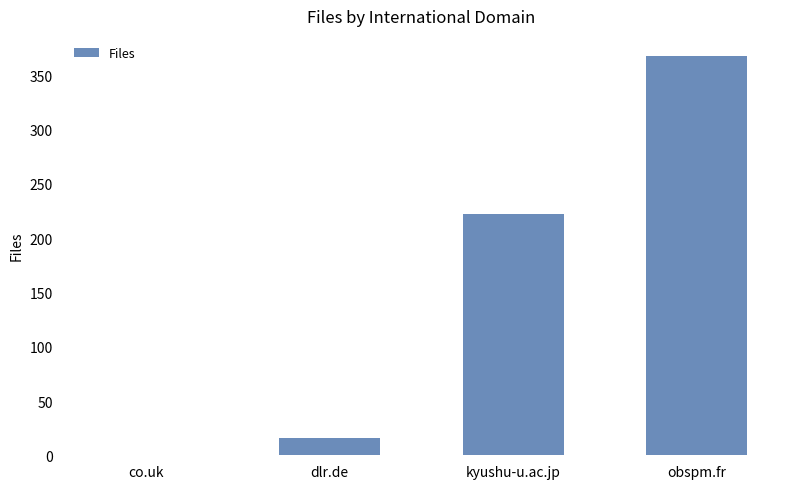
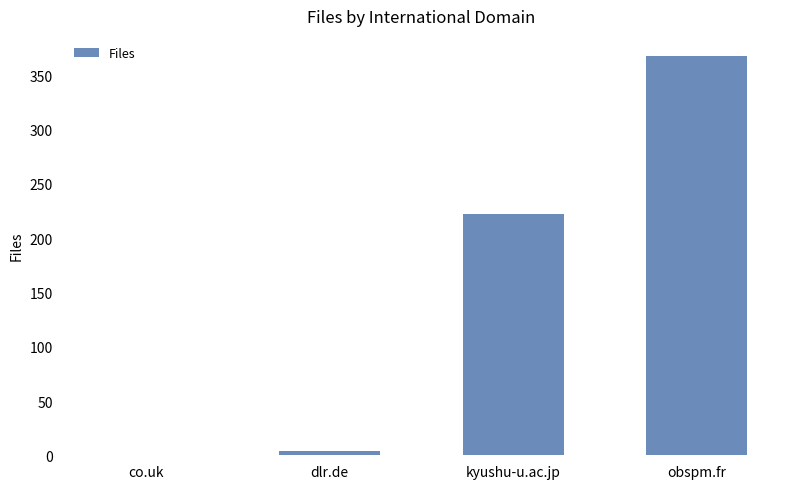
dlr.de: 16 -> 4
